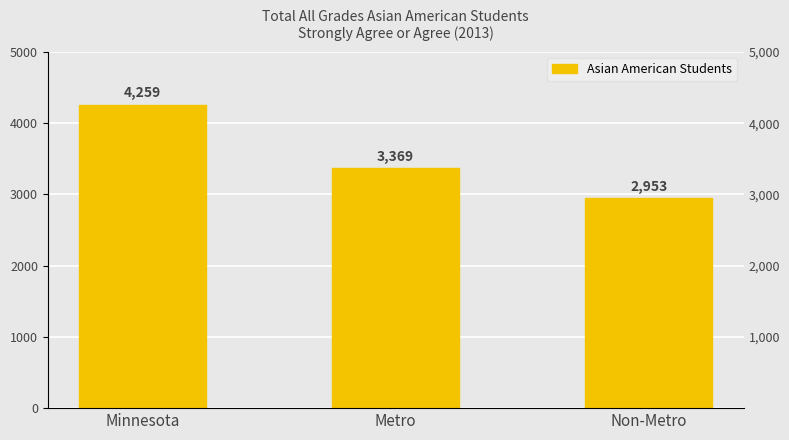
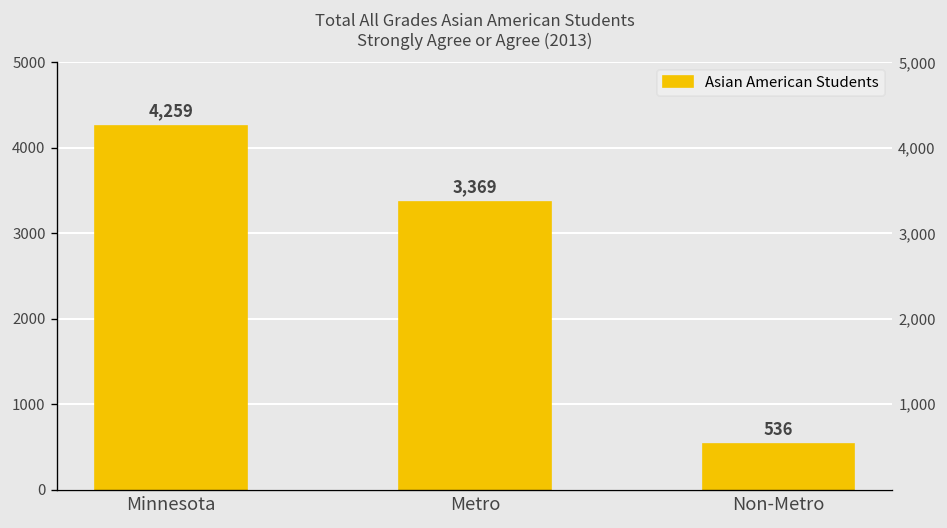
Non-Metro: 2,953 -> 536
